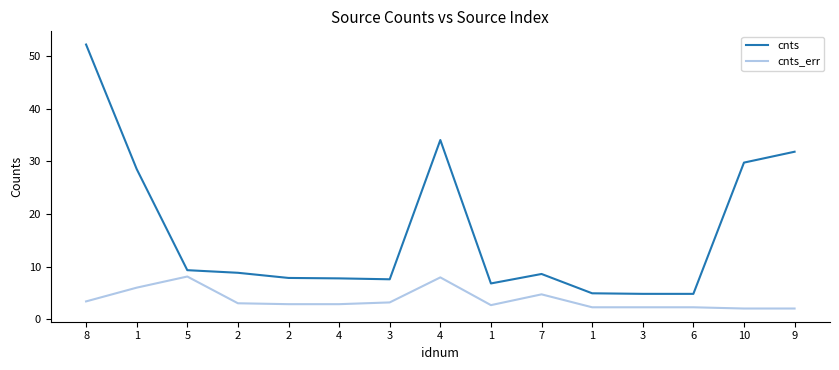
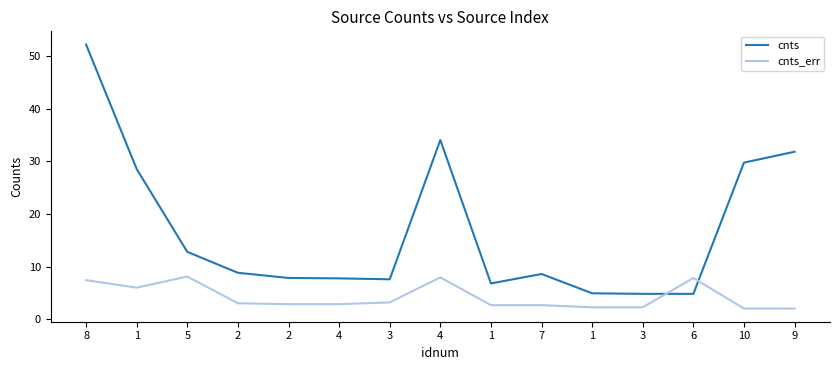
cnts_err, 8: 3 -> 7
cnts, 5: 9 -> 13
cnts_err, 7: 5 -> 3
cnts_err, 6: 2 -> 8
